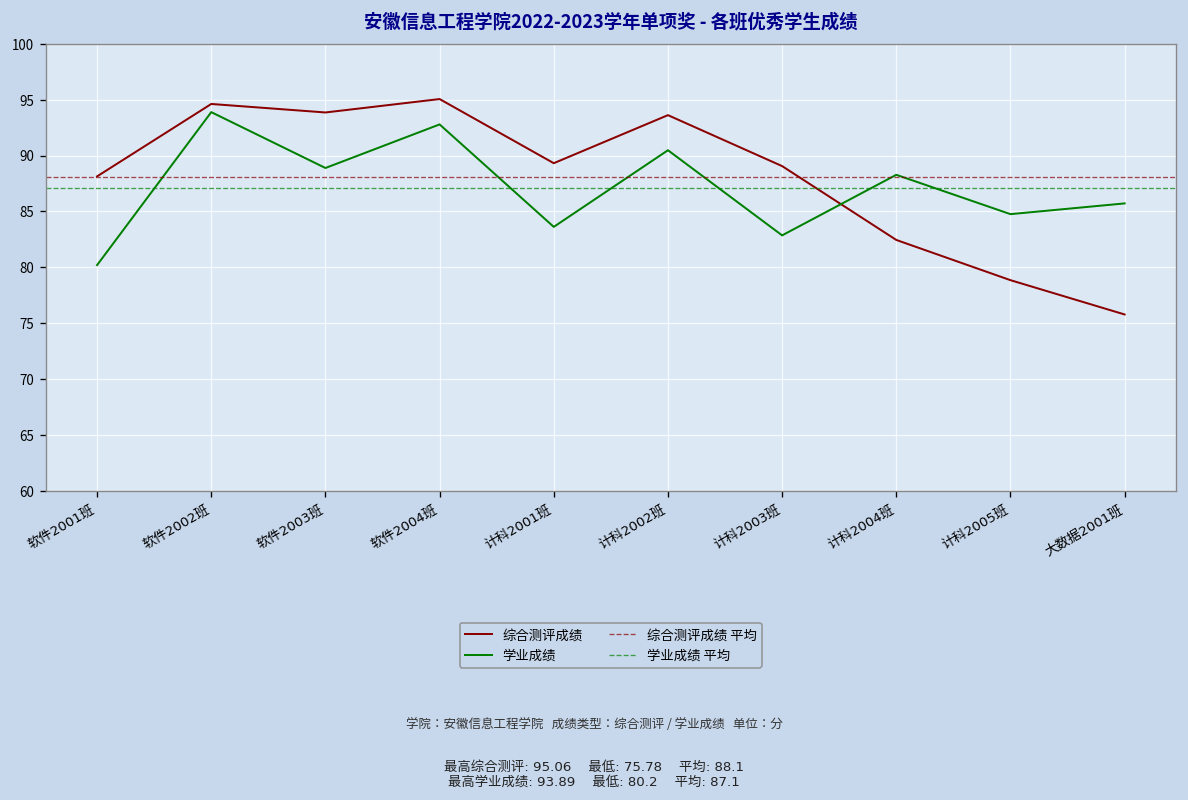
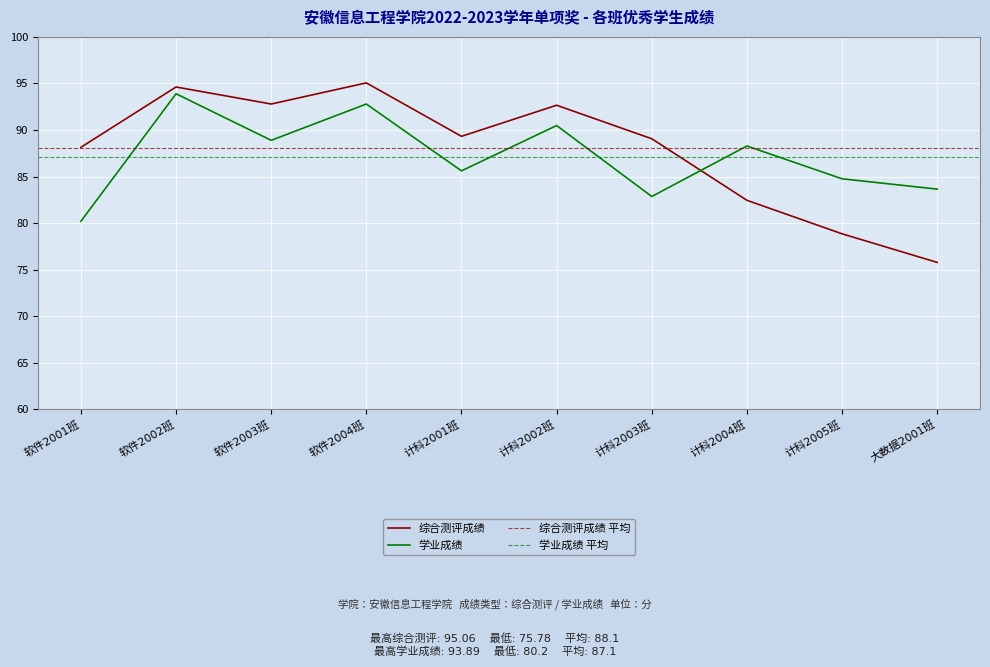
综合测评成绩, 软件2003班: 94 -> 93
学业成绩, 计科2001班: 84 -> 86
综合测评成绩, 计科2002班: 94 -> 93
学业成绩, 大数据2001班: 86 -> 84
